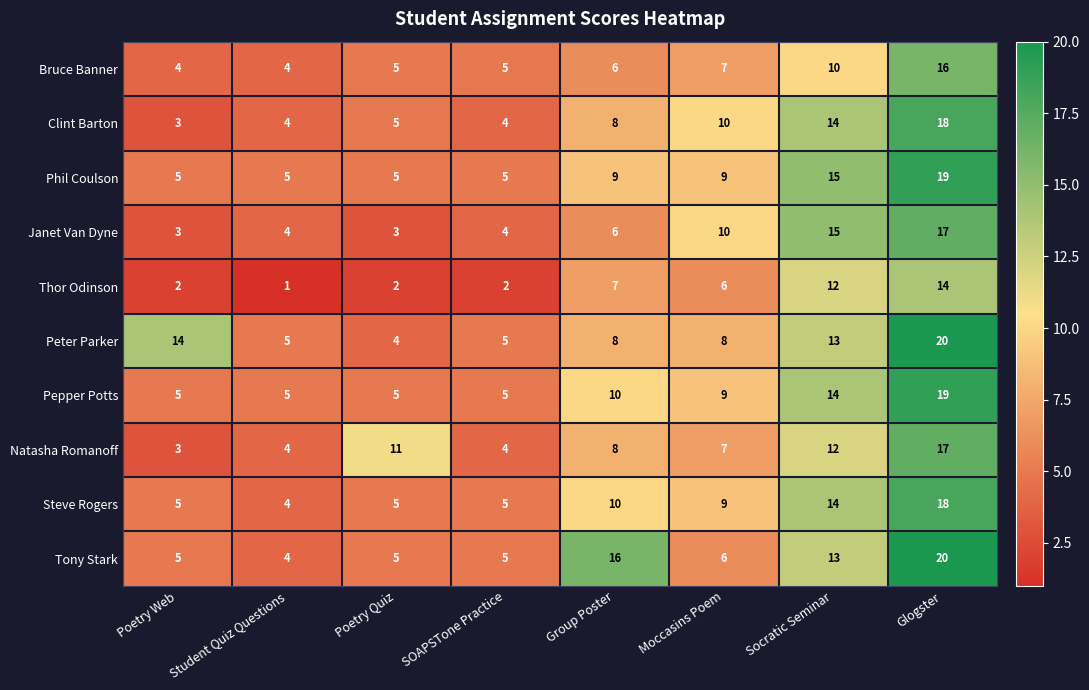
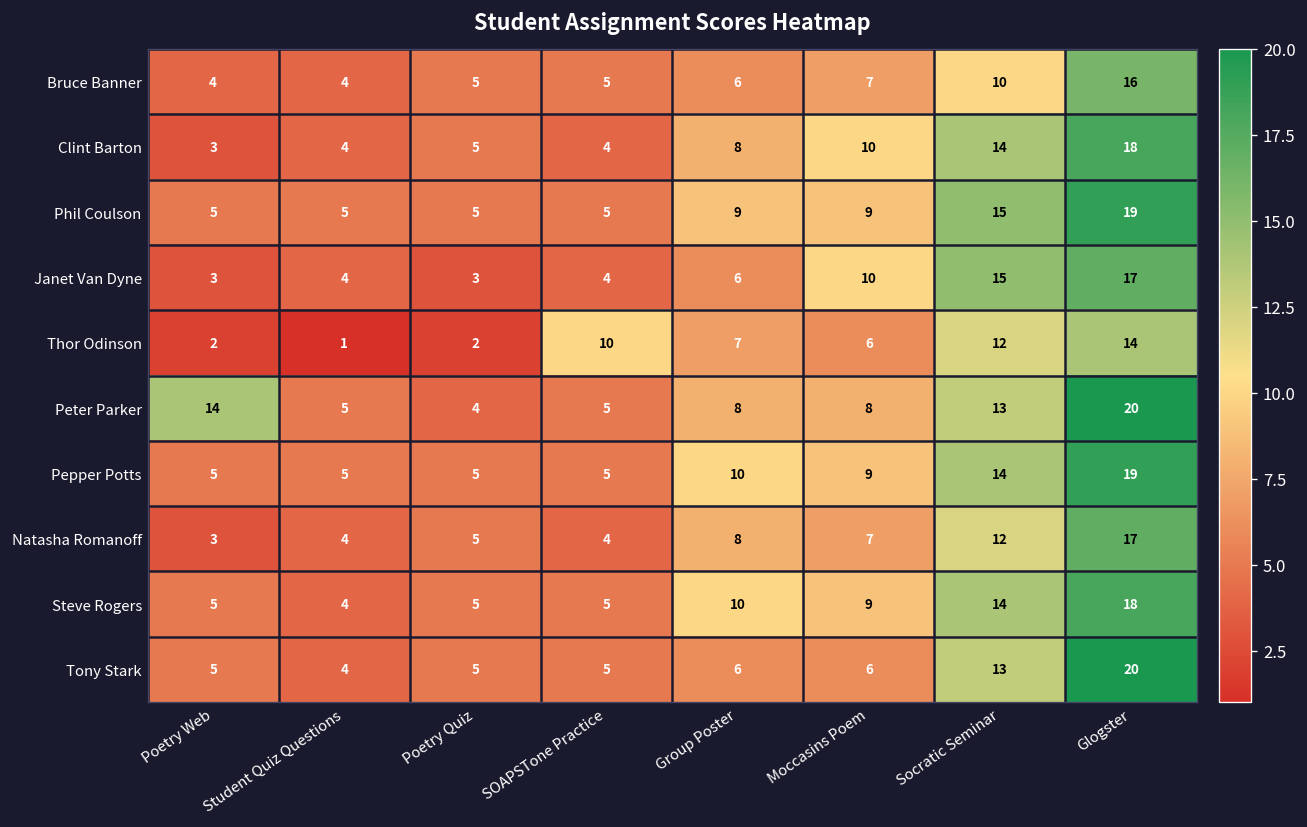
Thor Odinson, SOAPSTone Practice: 2 -> 10
Natasha Romanoff, Poetry Quiz: 11 -> 5
Tony Stark, Group Poster: 16 -> 6
